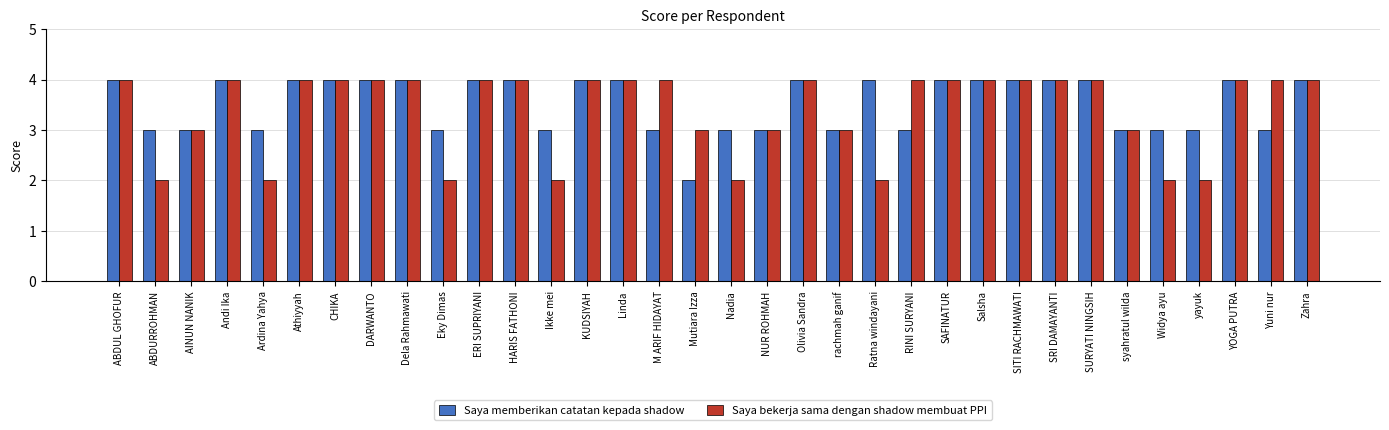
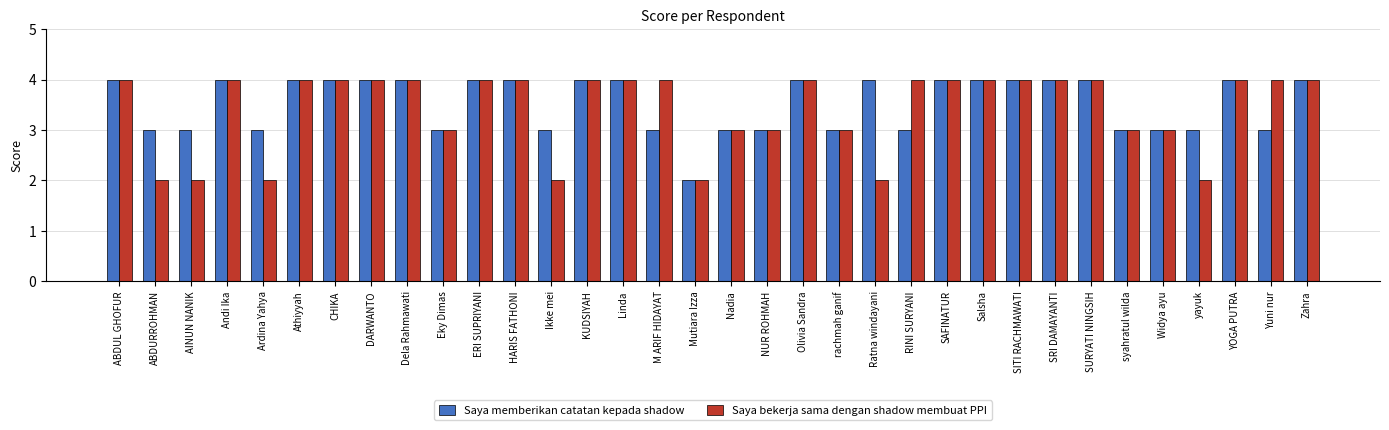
Saya bekerja sama dengan shadow membuat PPI, AINUN NANIK: 3 -> 2
Saya bekerja sama dengan shadow membuat PPI, Eky Dimas: 2 -> 3
Saya bekerja sama dengan shadow membuat PPI, Mutiara Izza: 3 -> 2
Saya bekerja sama dengan shadow membuat PPI, Nadia: 2 -> 3
Saya bekerja sama dengan shadow membuat PPI, Widya ayu: 2 -> 3
